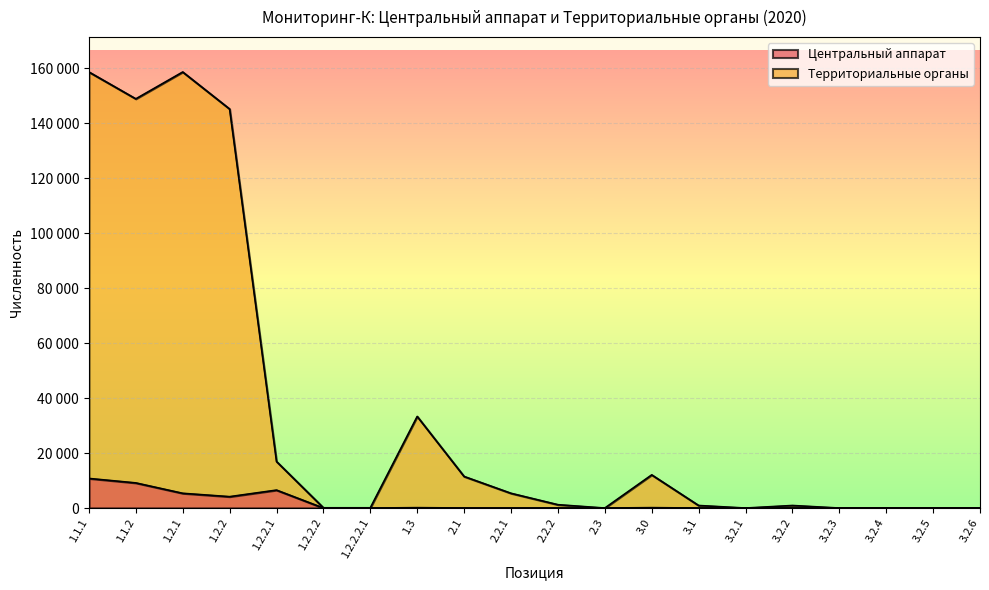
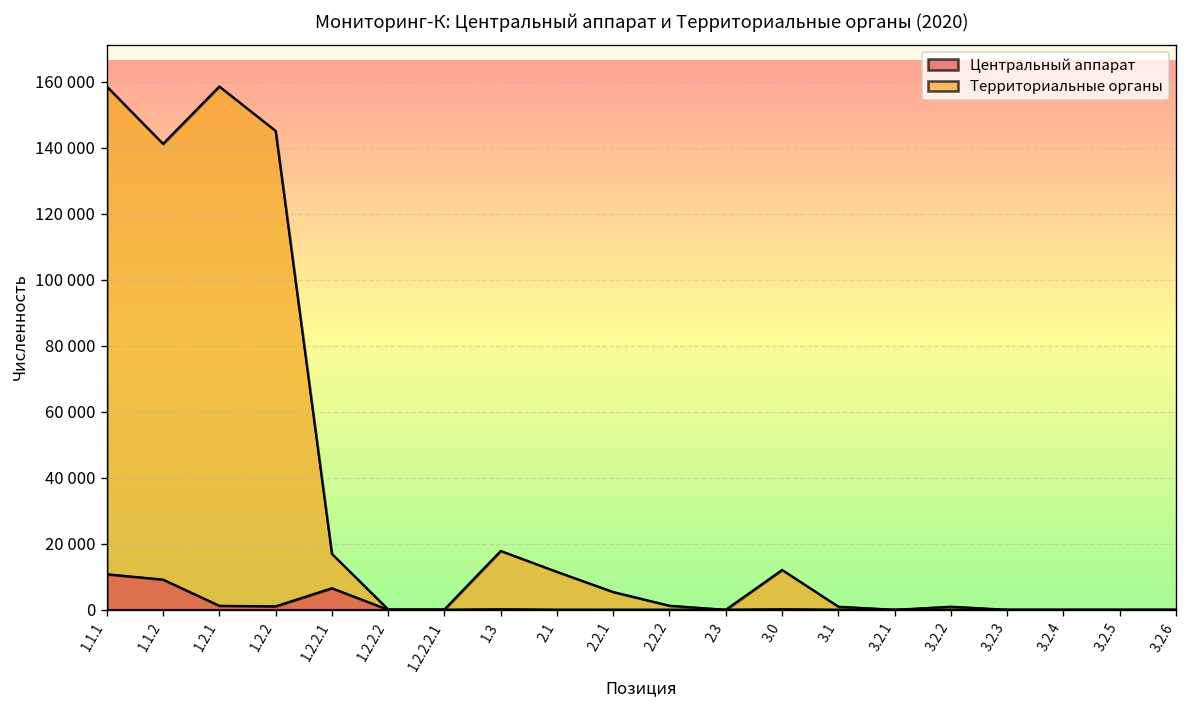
Территориальные органы, 1.1.2: 149000 -> 141000
Центральный аппарат, 1.2.1: 5000 -> 1000
Центральный аппарат, 1.2.2: 4000 -> 1000
Территориальные органы, 1.3: 33000 -> 18000
